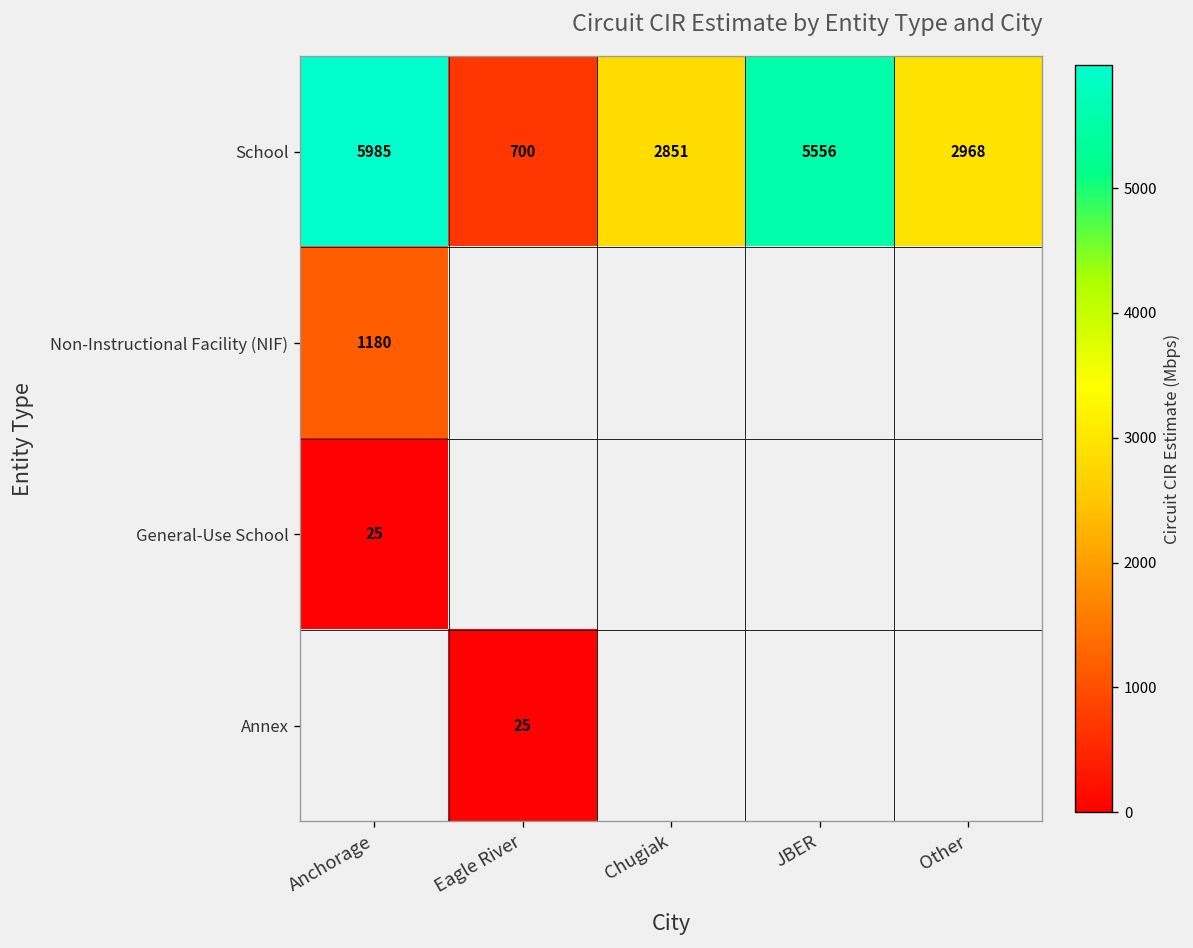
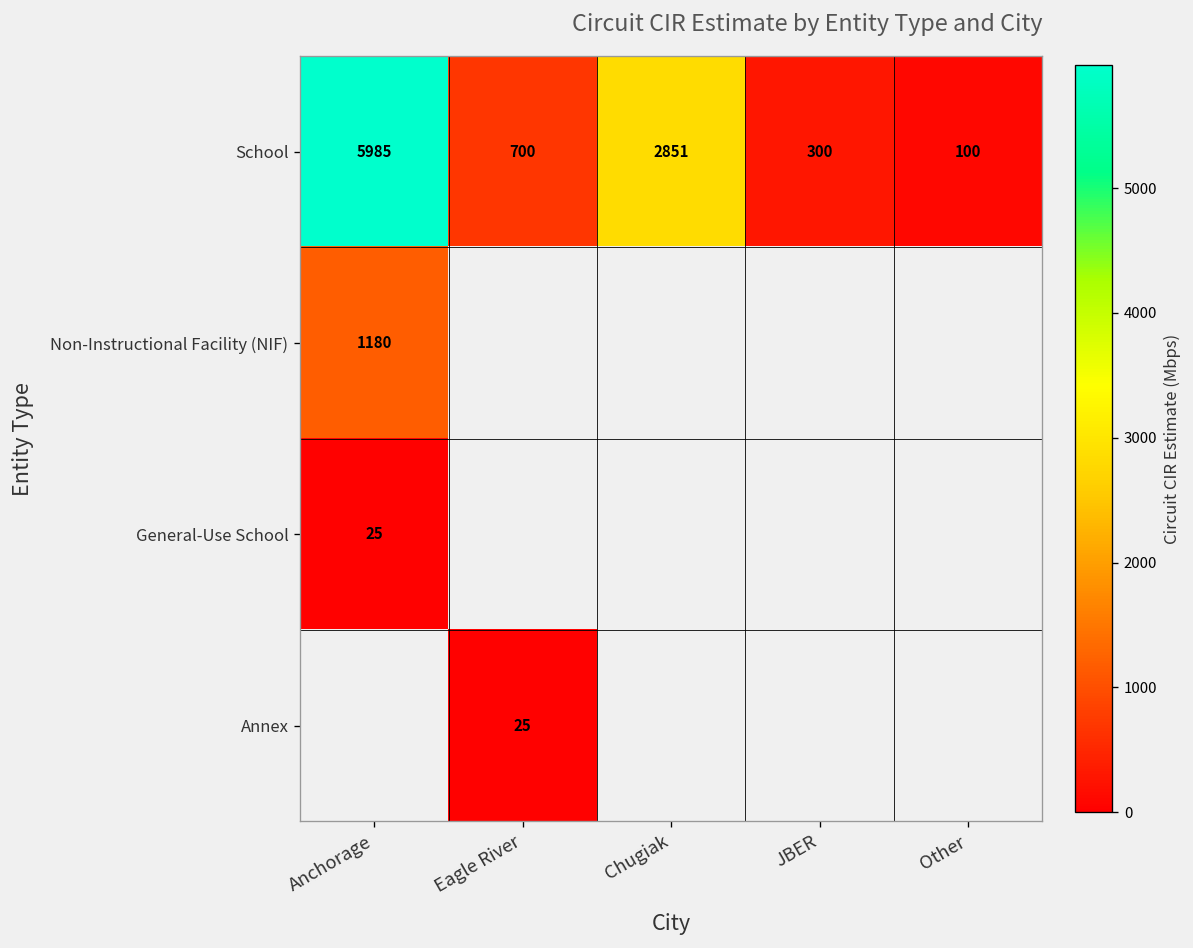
School, JBER: 5556 -> 300
School, Other: 2968 -> 100
